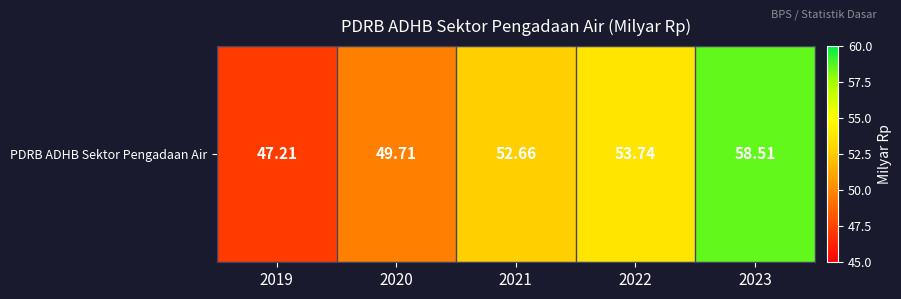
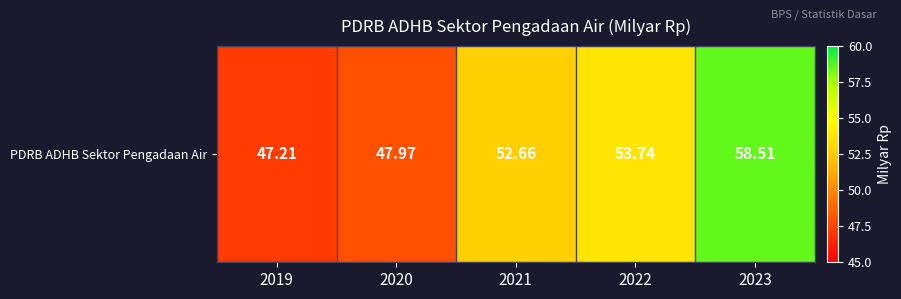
PDRB ADHB Sektor Pengadaan Air, 2020: 49.71 -> 47.97
